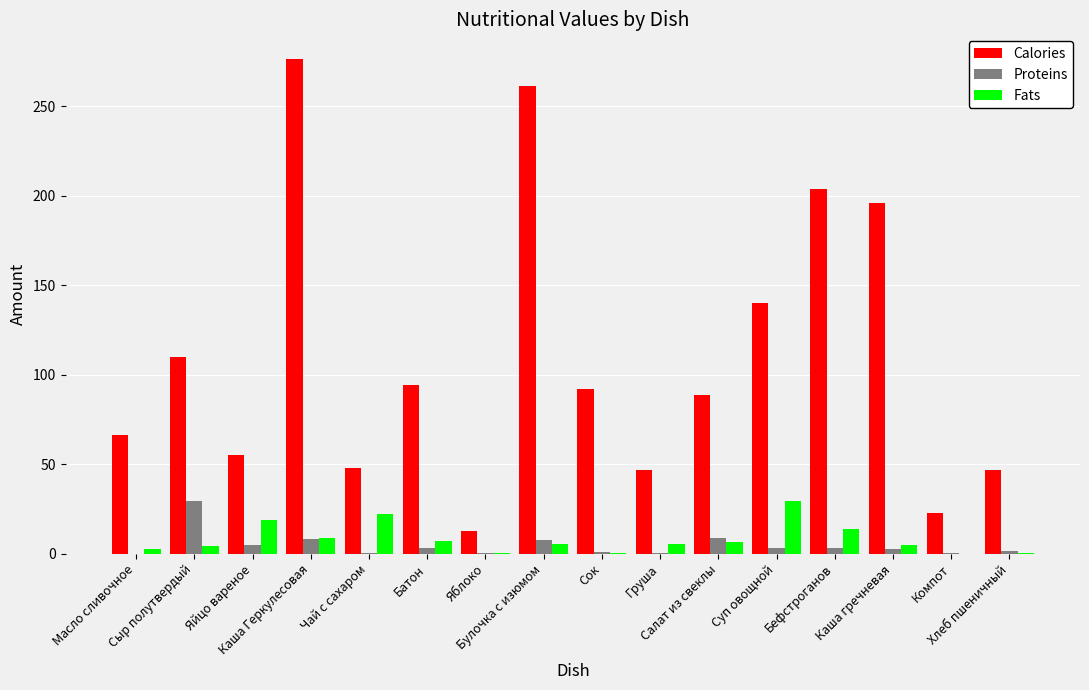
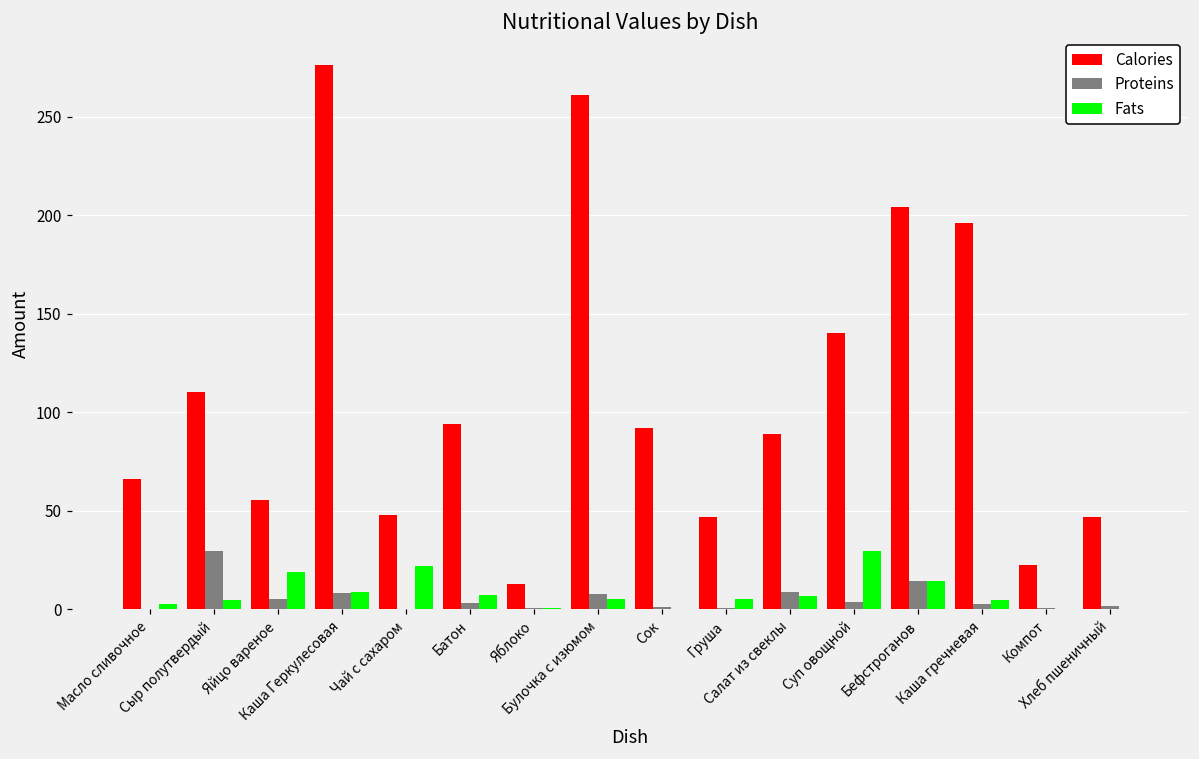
Proteins, Бефстроганов: 3 -> 14
